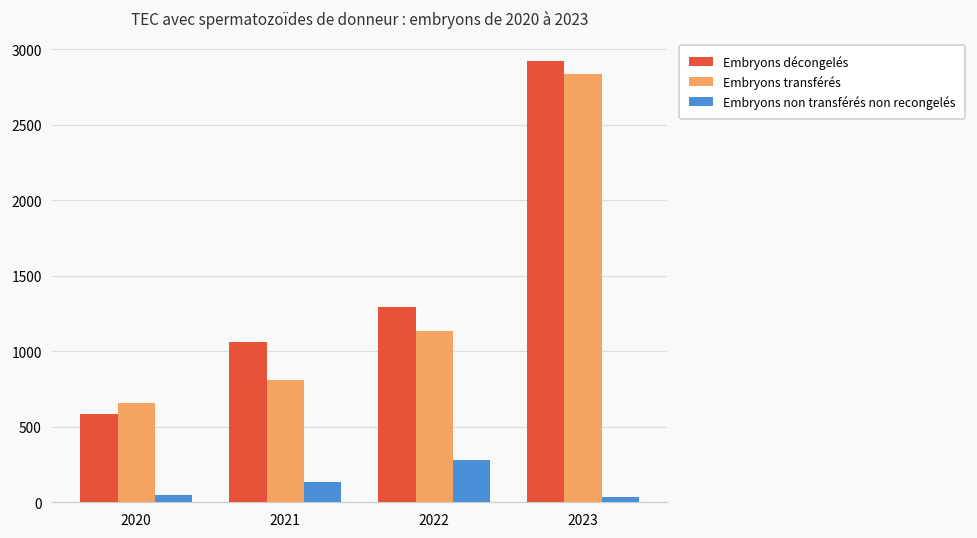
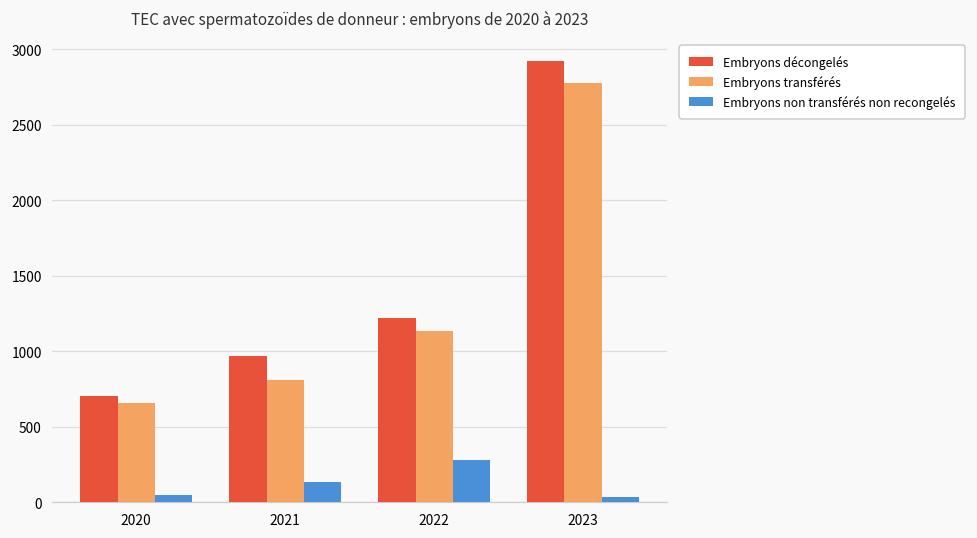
Embryons décongelés, 2020: 590 -> 700
Embryons décongelés, 2021: 1060 -> 970
Embryons décongelés, 2022: 1300 -> 1220
Embryons transférés, 2023: 2840 -> 2780
